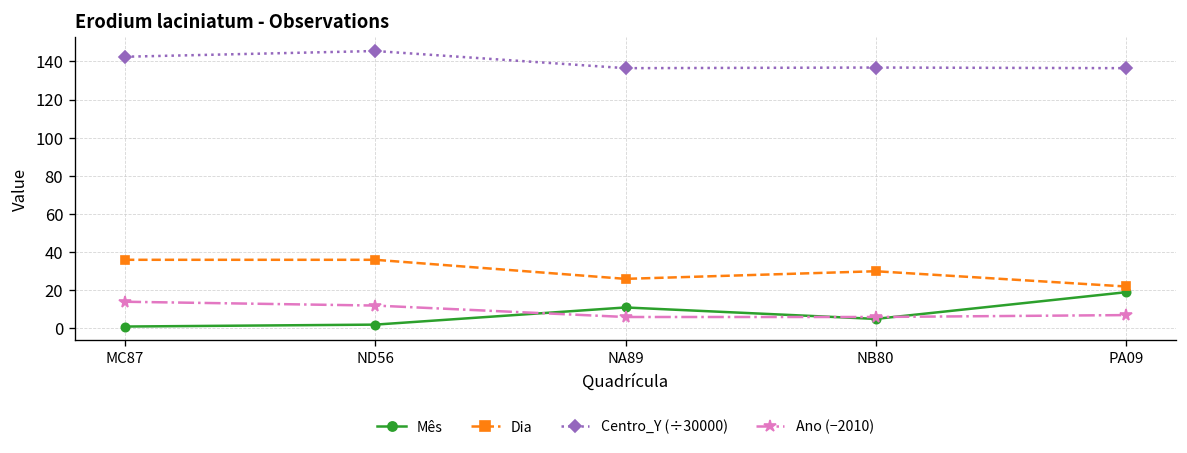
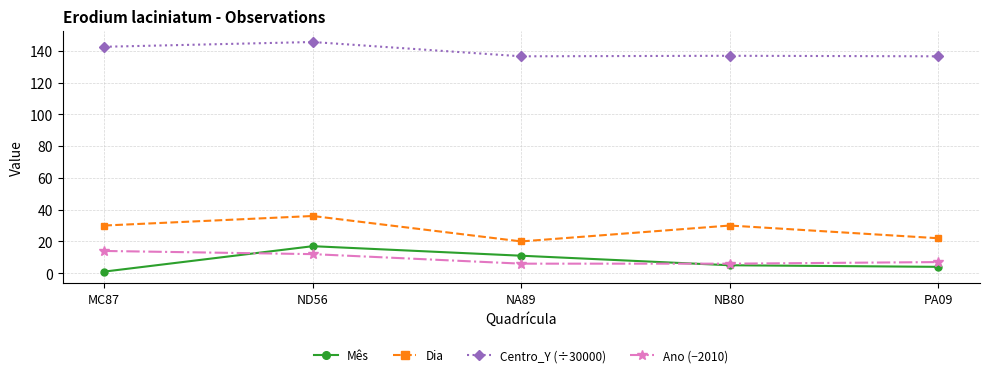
Dia, MC87: 36 -> 30
Mês, ND56: 2 -> 17
Dia, NA89: 26 -> 20
Mês, PA09: 19 -> 4
